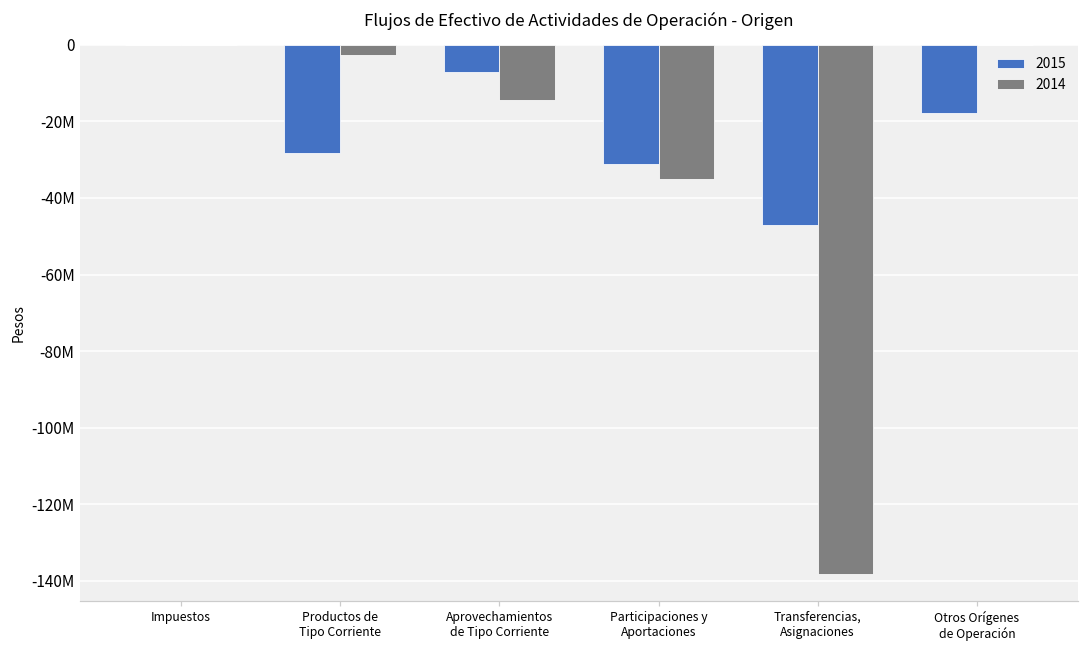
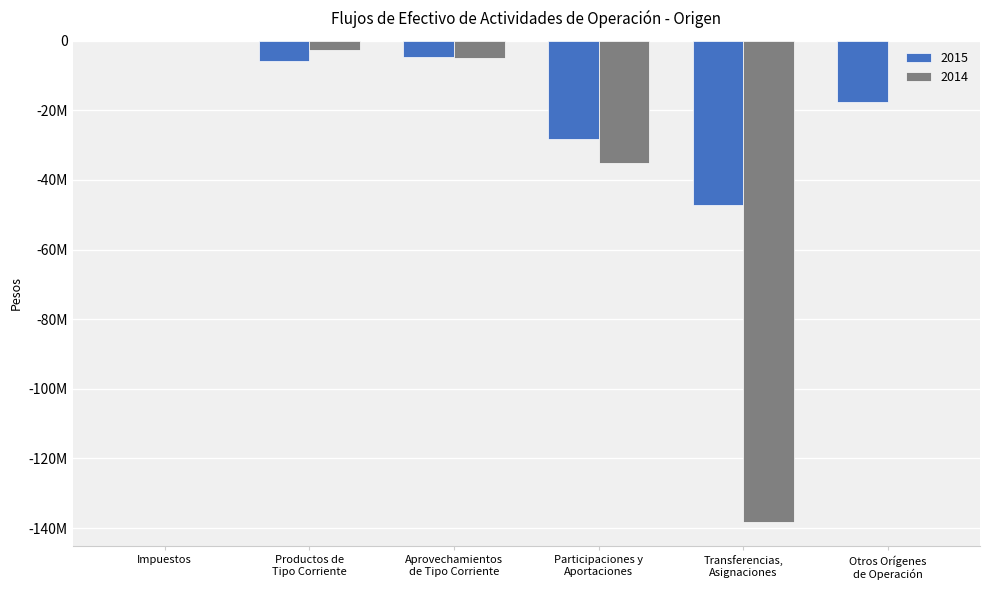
2015, Productos de Tipo Corriente: -28000000 -> -6000000
2015, Aprovechamientos de Tipo Corriente: -7000000 -> -5000000
2014, Aprovechamientos de Tipo Corriente: -14000000 -> -5000000
2015, Participaciones y Aportaciones: -31000000 -> -28000000
